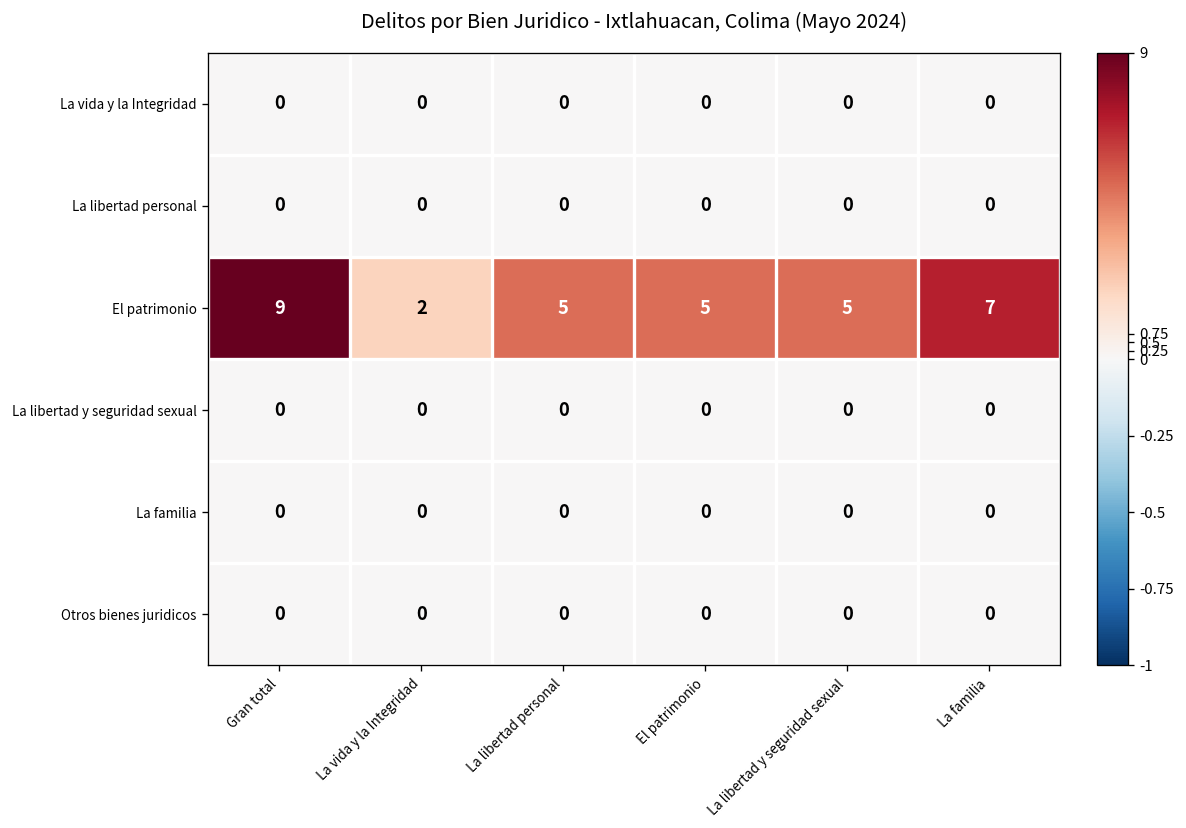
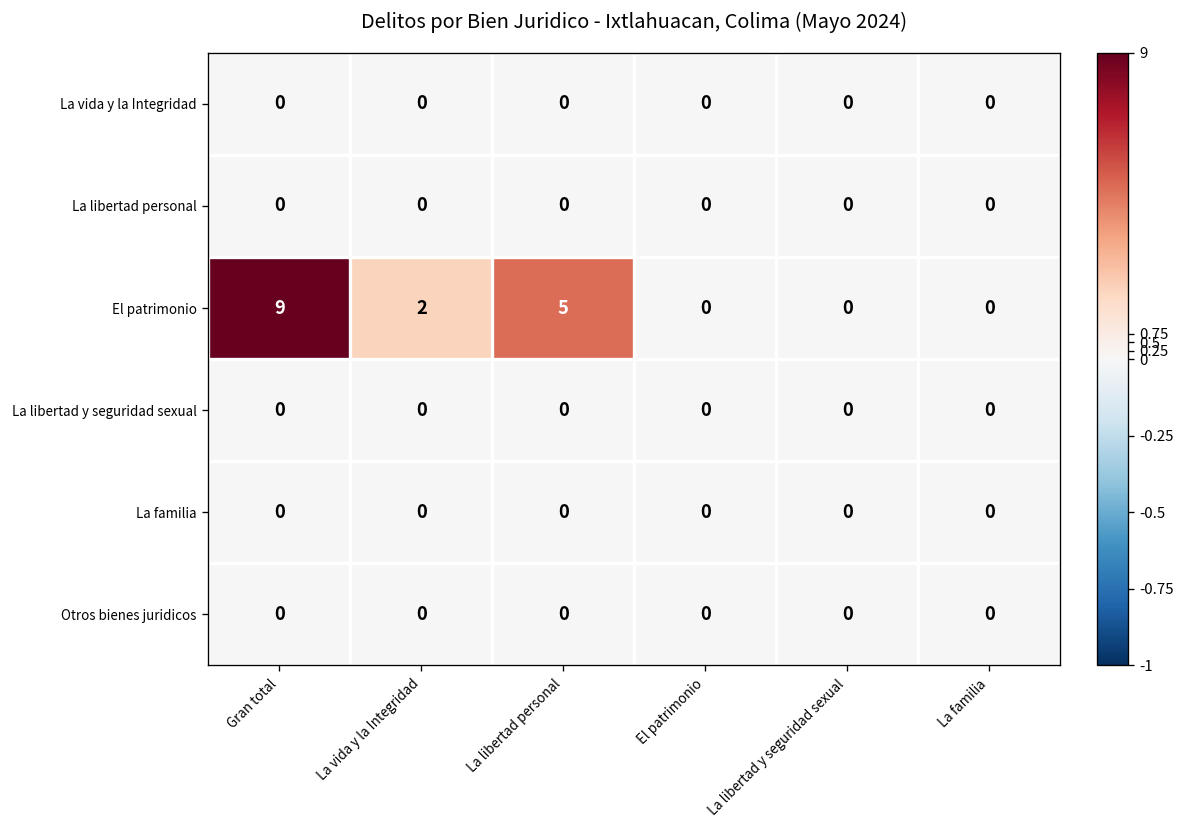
El patrimonio, El patrimonio: 5 -> 0
El patrimonio, La libertad y seguridad sexual: 5 -> 0
El patrimonio, La familia: 7 -> 0
